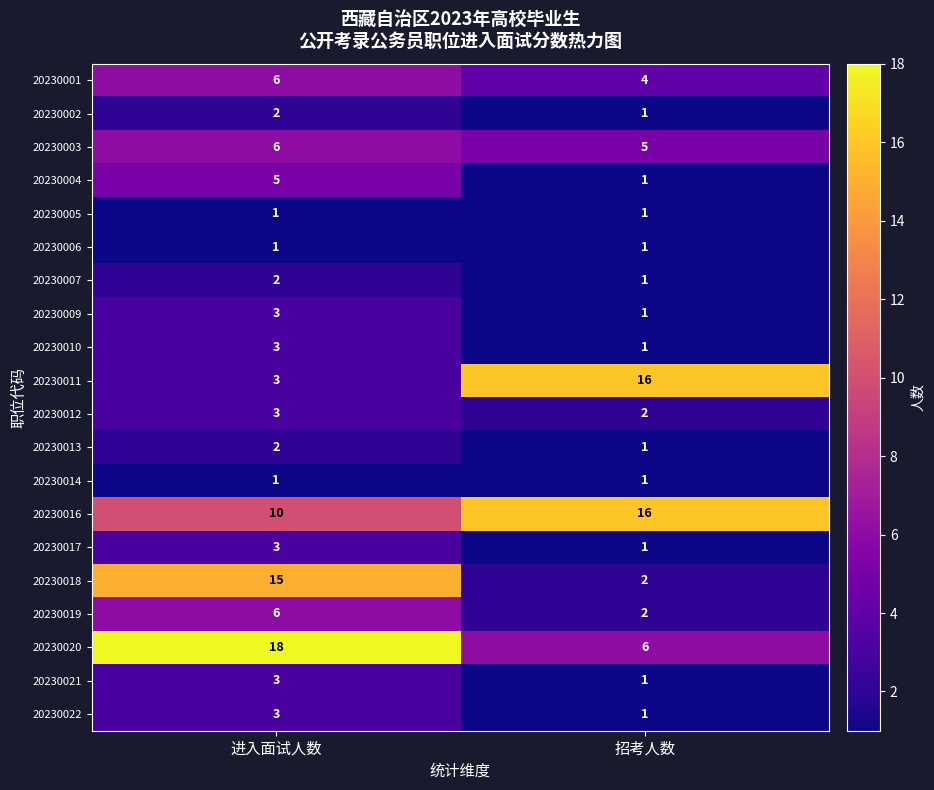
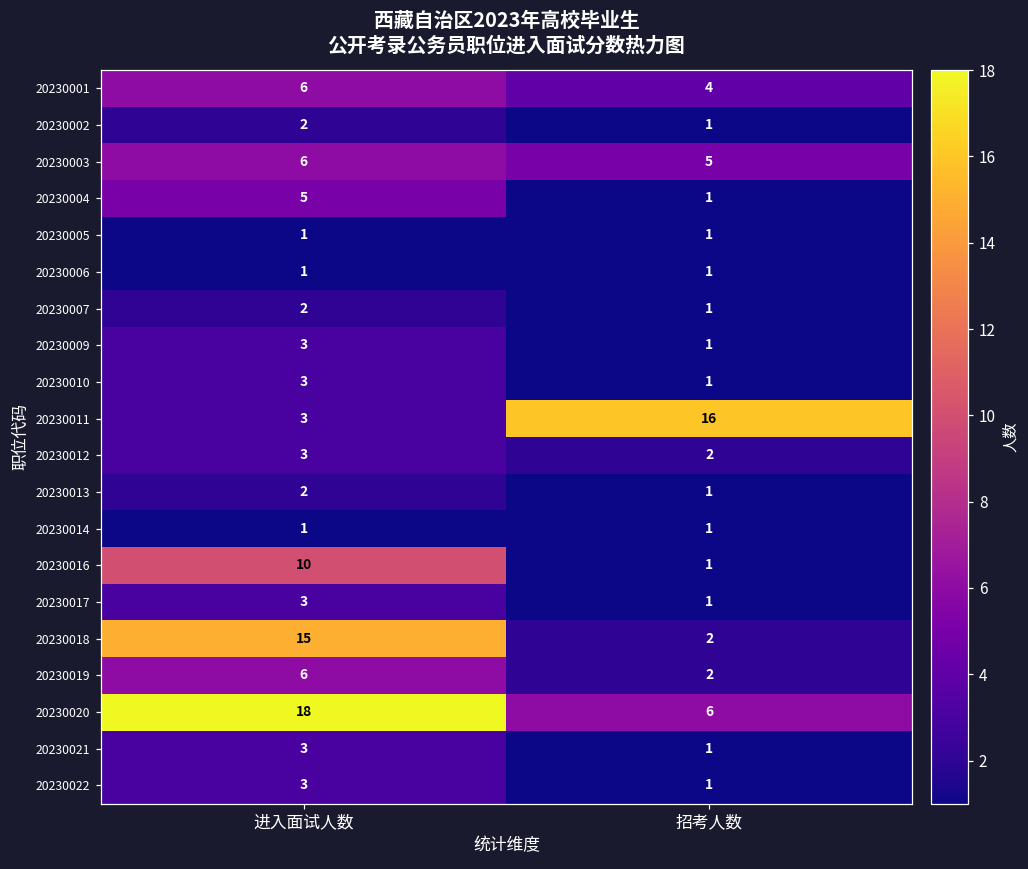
20230016, 招考人数: 16 -> 1
